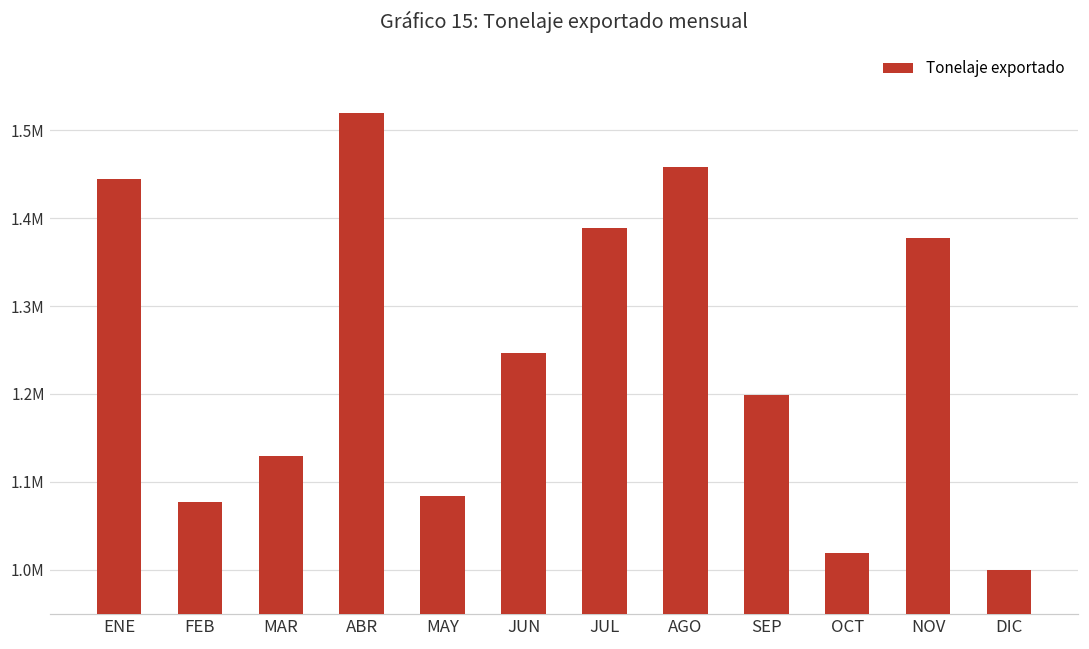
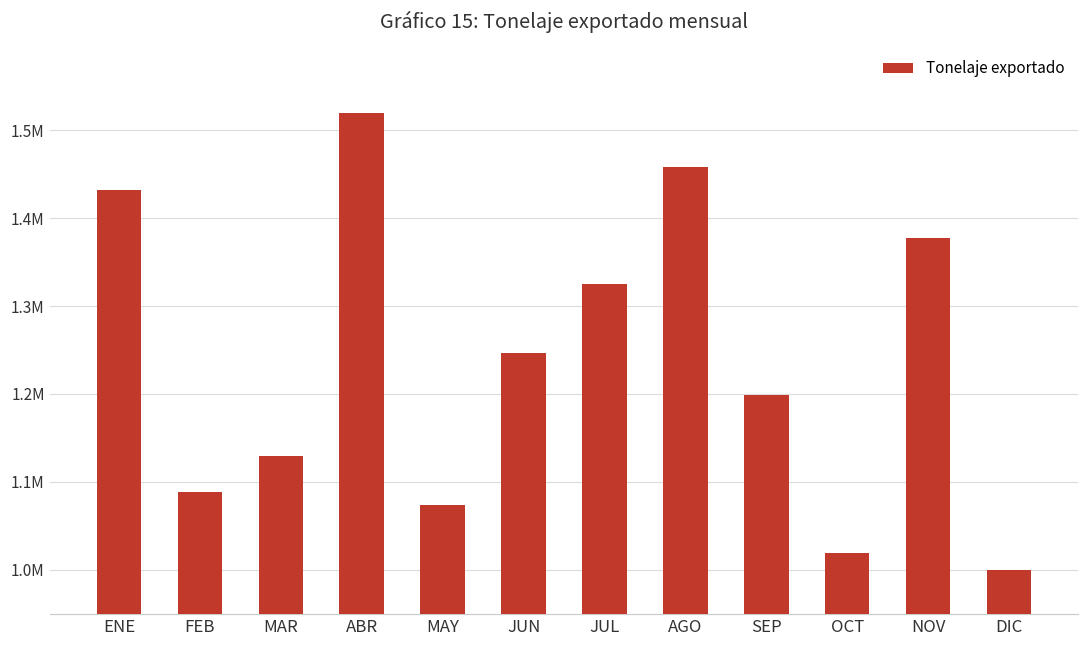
ENE: 1440000 -> 1430000
FEB: 1080000 -> 1090000
MAY: 1080000 -> 1070000
JUL: 1390000 -> 1330000
